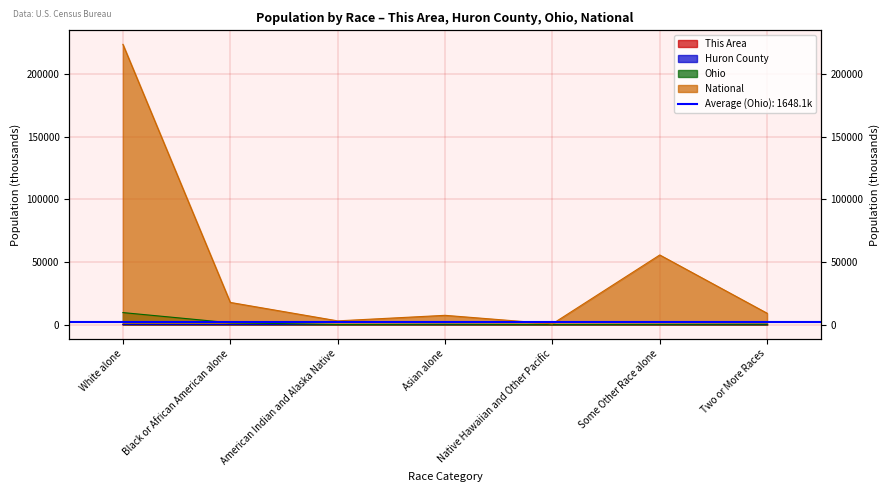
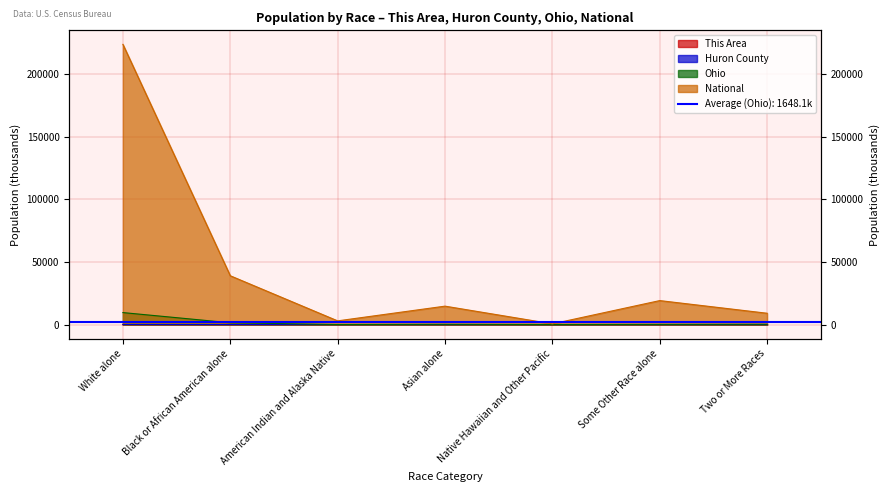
National, Black or African American alone: 18000 -> 39000
National, Asian alone: 7000 -> 15000
National, Some Other Race alone: 56000 -> 19000
